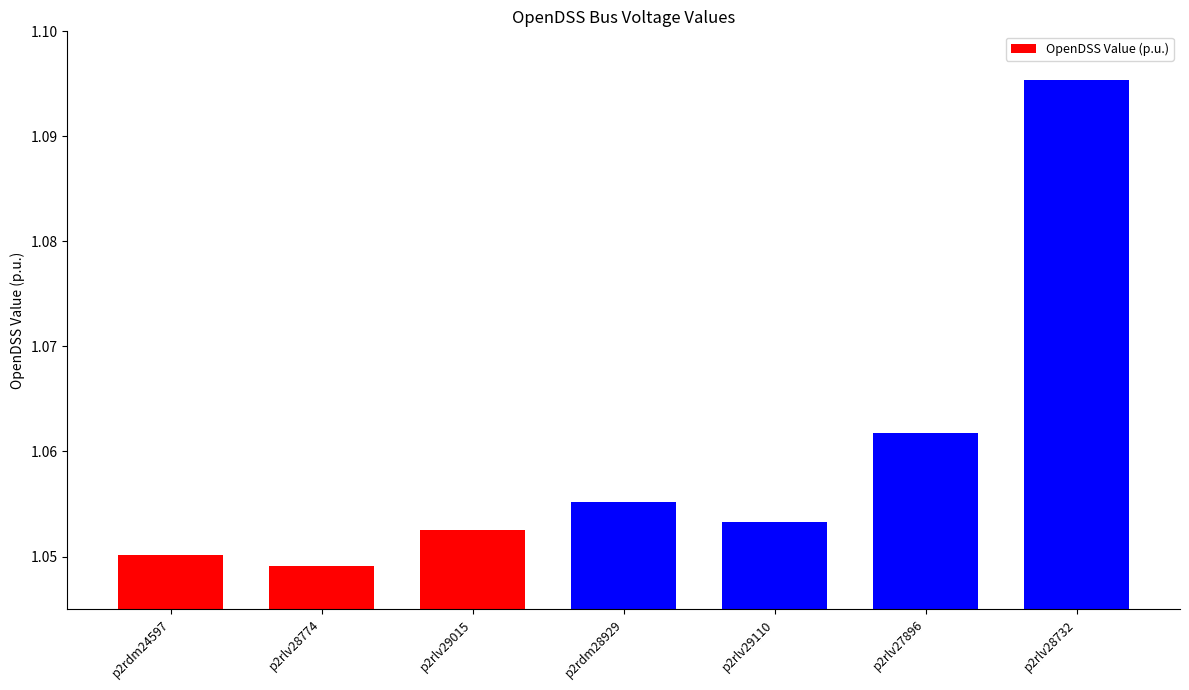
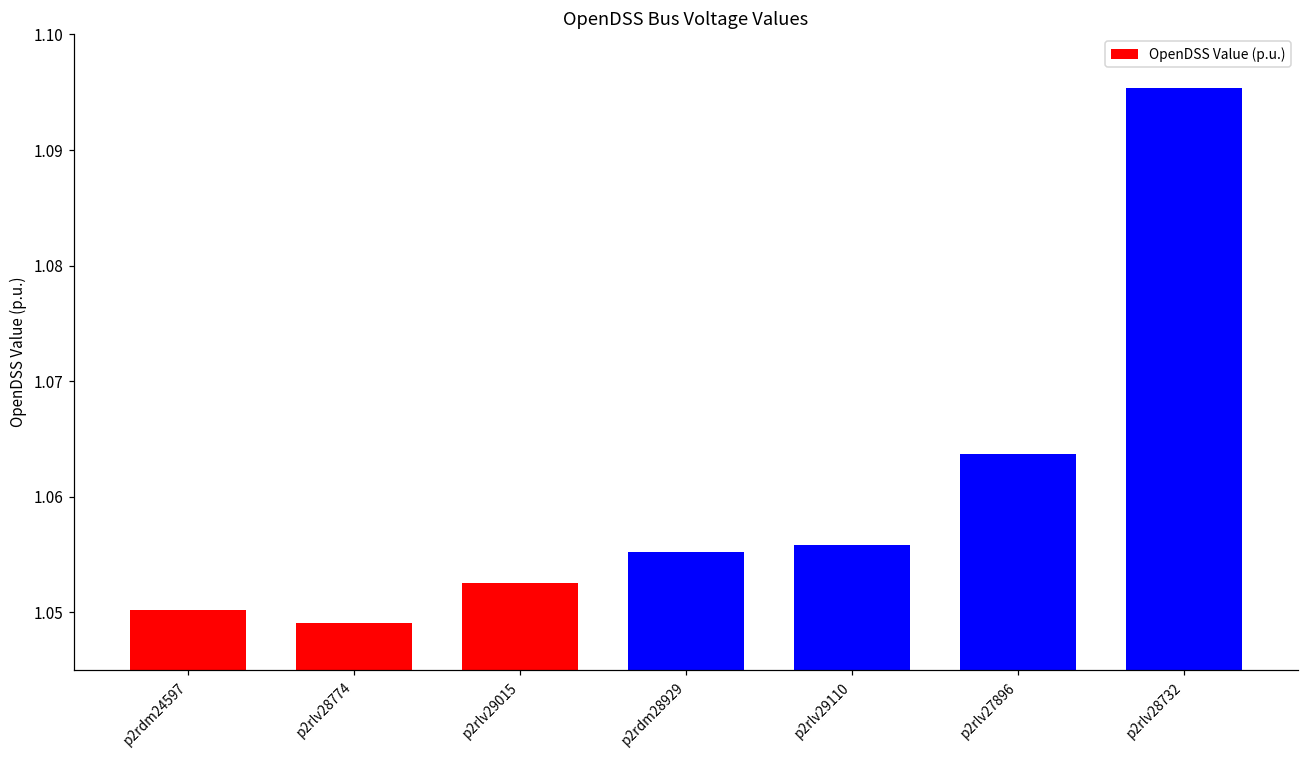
p2rlv29110: 1.0533 -> 1.0558
p2rlv27896: 1.0617 -> 1.0637
